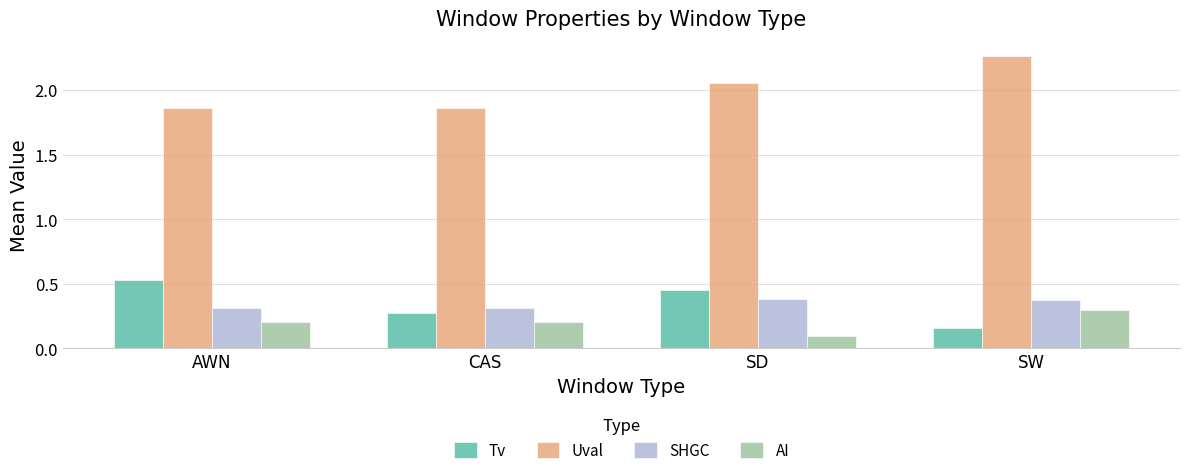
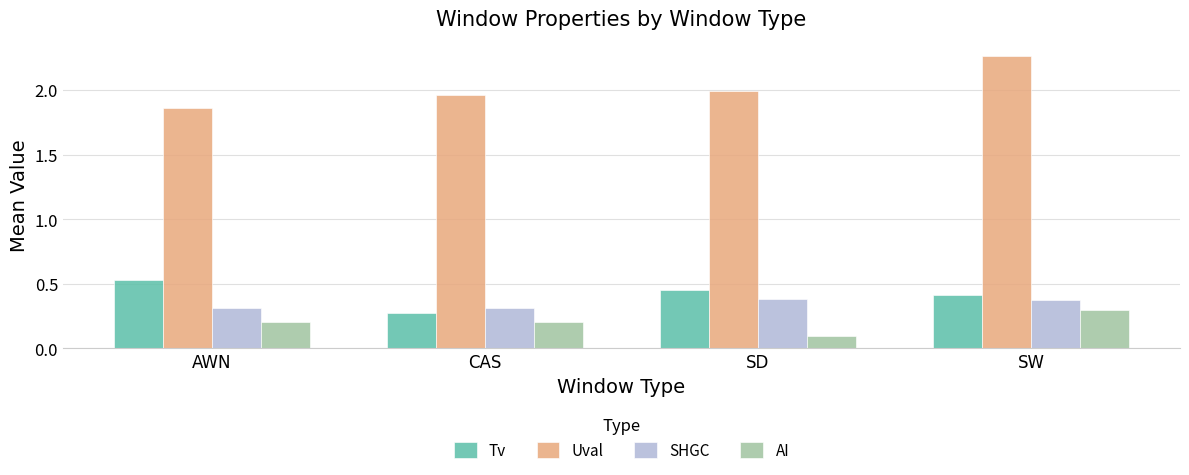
Uval, CAS: 1.86 -> 1.96
Uval, SD: 2.06 -> 1.99
Tv, SW: 0.15 -> 0.41
